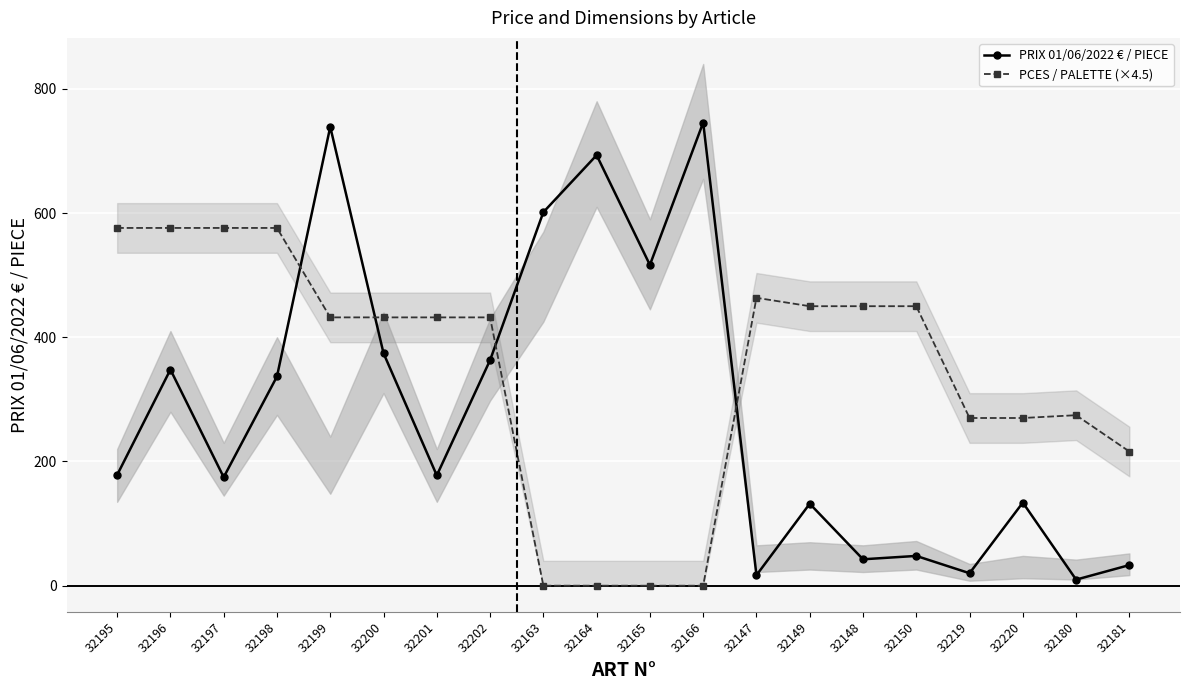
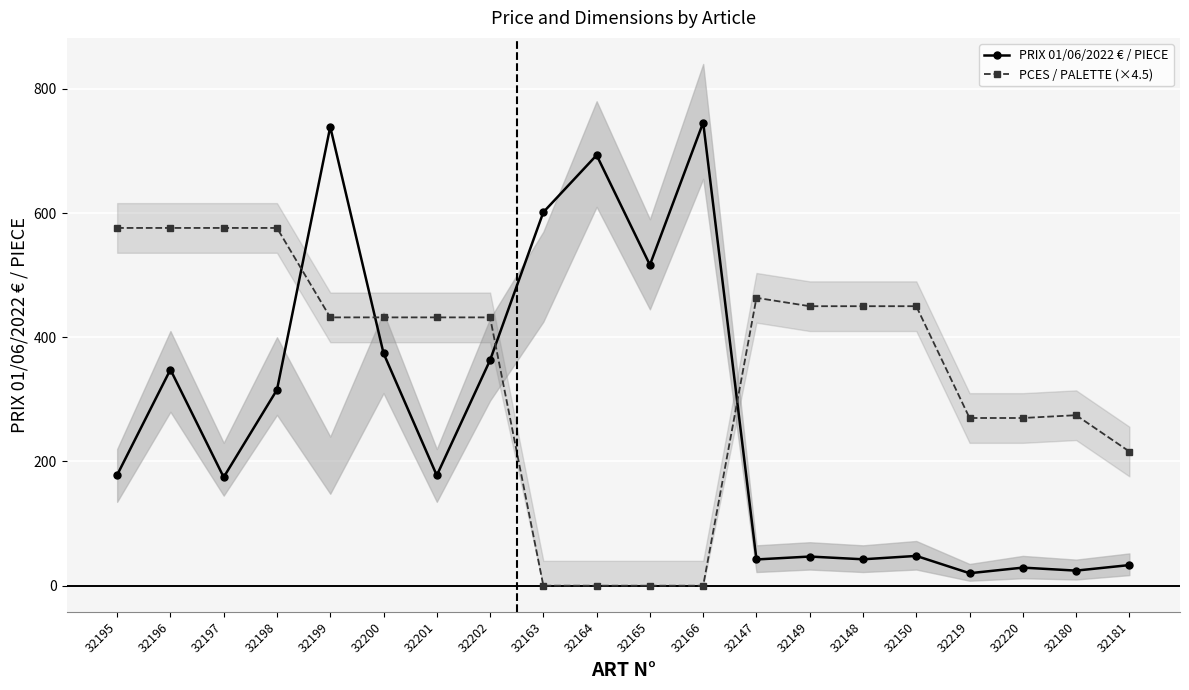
PRIX 01/06/2022 € / PIECE, 32198: 340 -> 320
PRIX 01/06/2022 € / PIECE, 32147: 20 -> 40
PRIX 01/06/2022 € / PIECE, 32149: 130 -> 50
PRIX 01/06/2022 € / PIECE, 32220: 130 -> 30
PRIX 01/06/2022 € / PIECE, 32180: 10 -> 20
